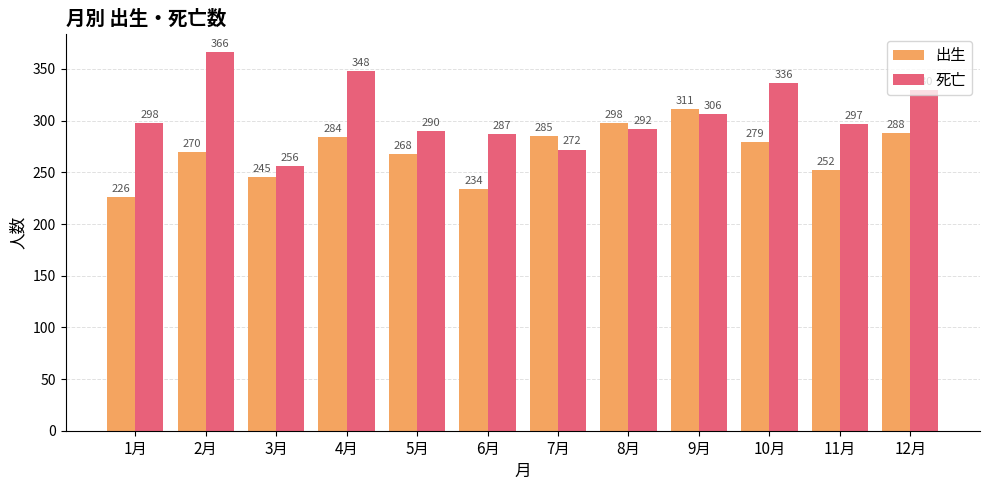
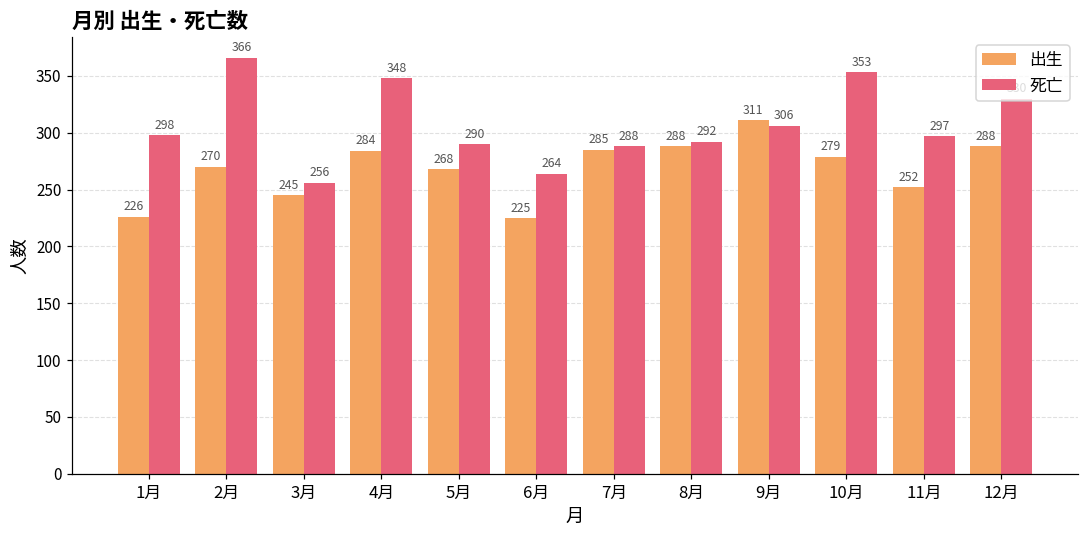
出生, 6月: 234 -> 225
死亡, 6月: 287 -> 264
死亡, 7月: 272 -> 288
出生, 8月: 298 -> 288
死亡, 10月: 336 -> 353
